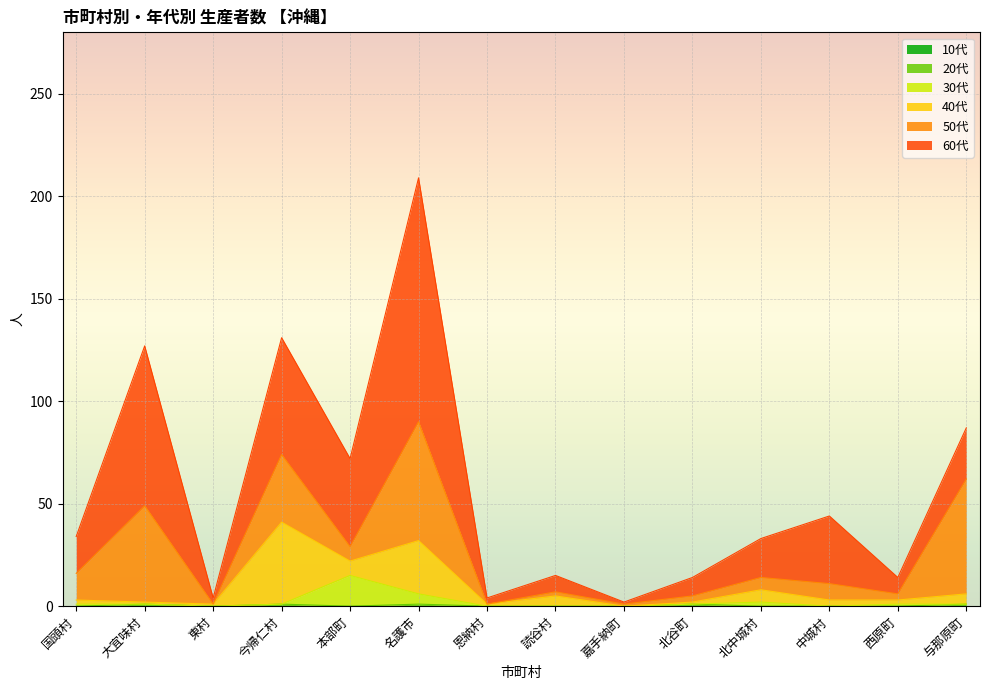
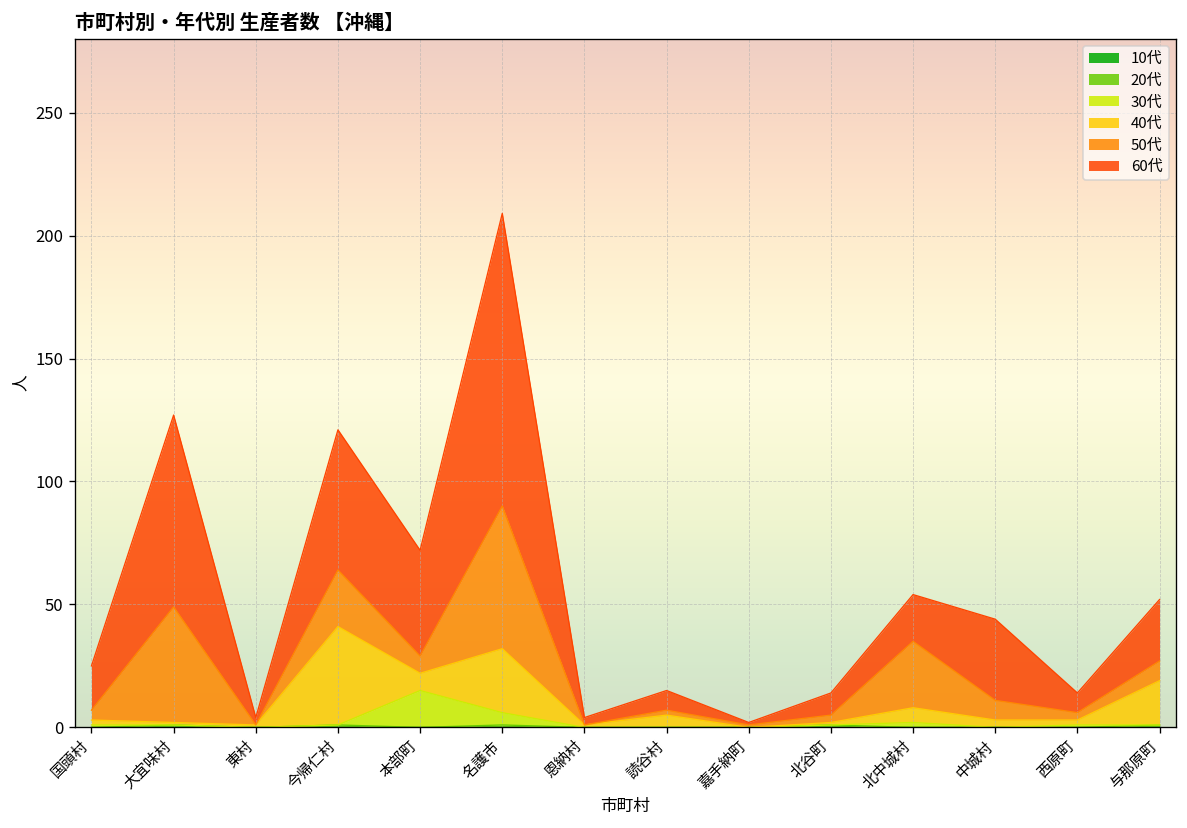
50代, 国頭村: 13 -> 4
50代, 今帰仁村: 33 -> 23
50代, 北中城村: 6 -> 27
40代, 与那原町: 5 -> 18
50代, 与那原町: 56 -> 8
